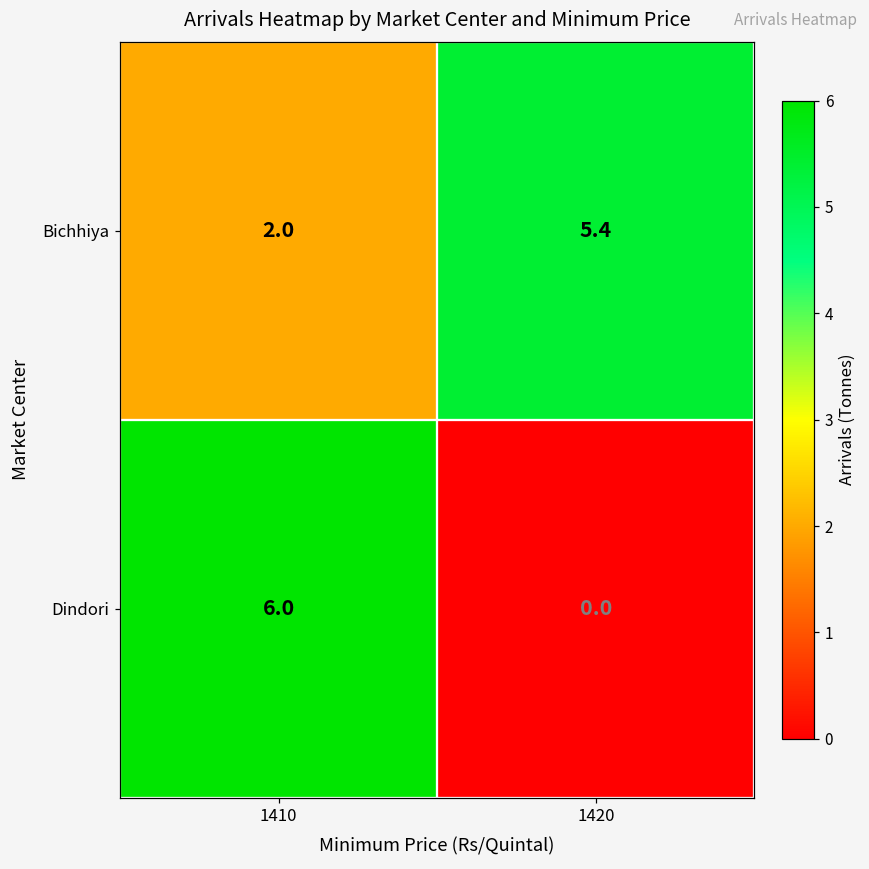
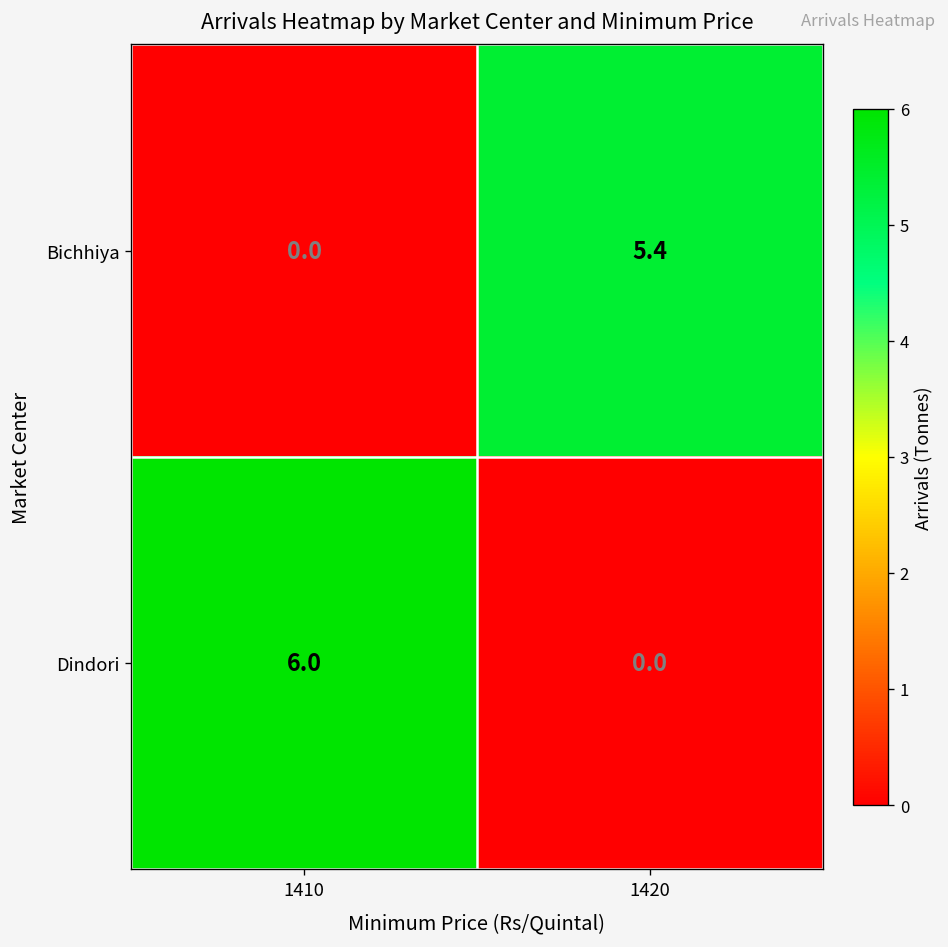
Bichhiya, 1410: 2.0 -> 0.0
